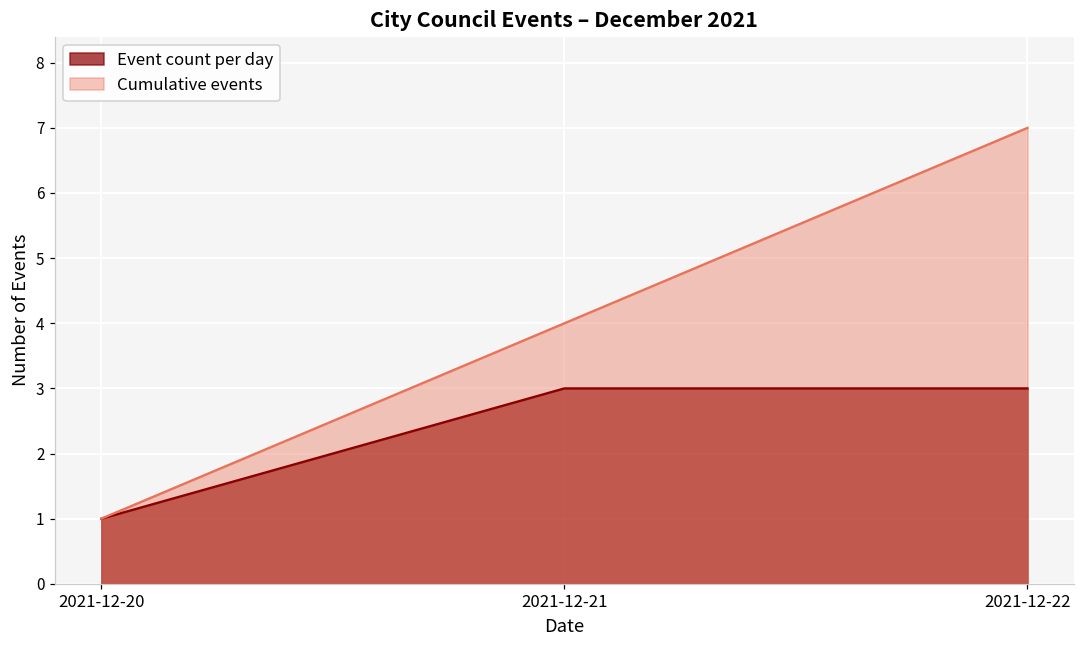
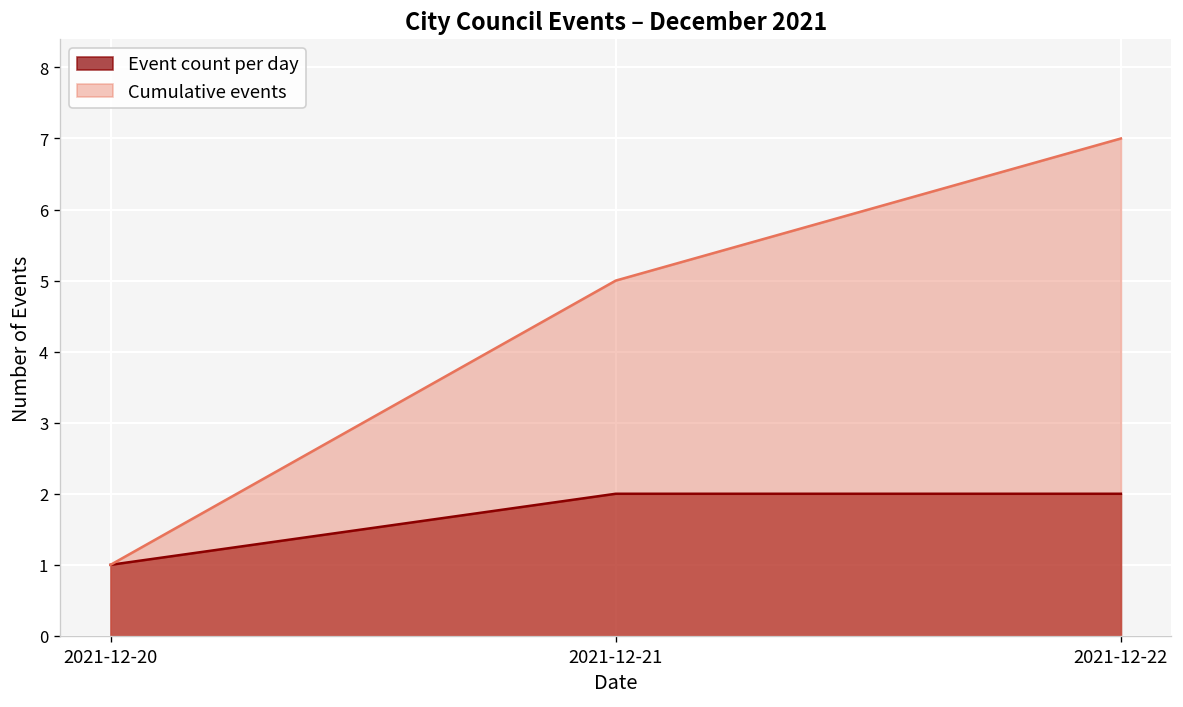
Event count per day, 2021-12-21: 3 -> 2
Cumulative events, 2021-12-21: 4 -> 5
Event count per day, 2021-12-22: 3 -> 2
